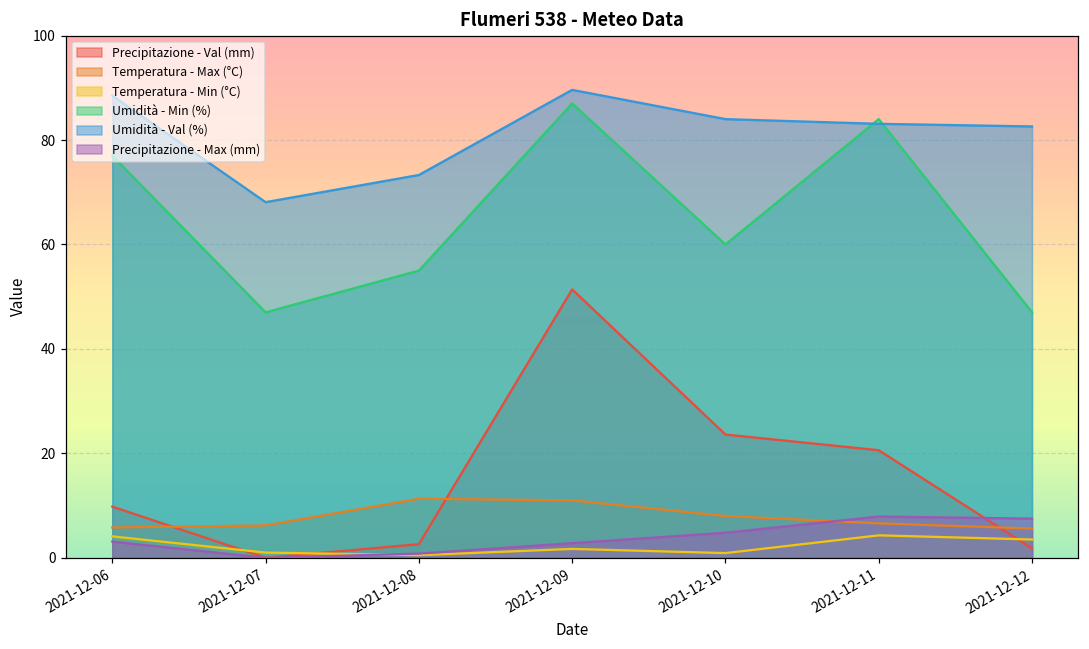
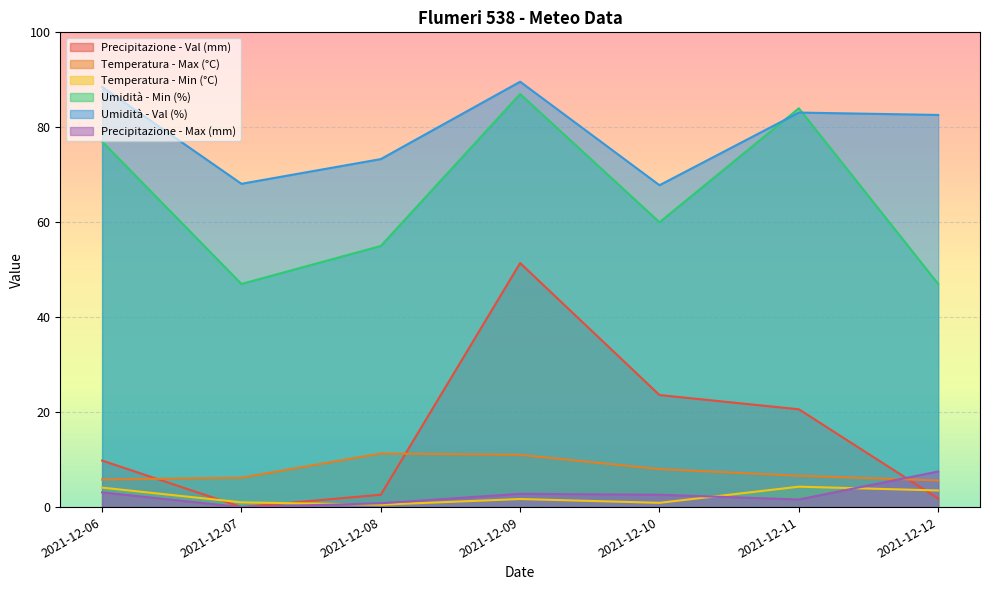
Umidità - Val (%), 2021-12-10: 84 -> 68
Precipitazione - Max (mm), 2021-12-10: 5 -> 3
Precipitazione - Max (mm), 2021-12-11: 8 -> 2
